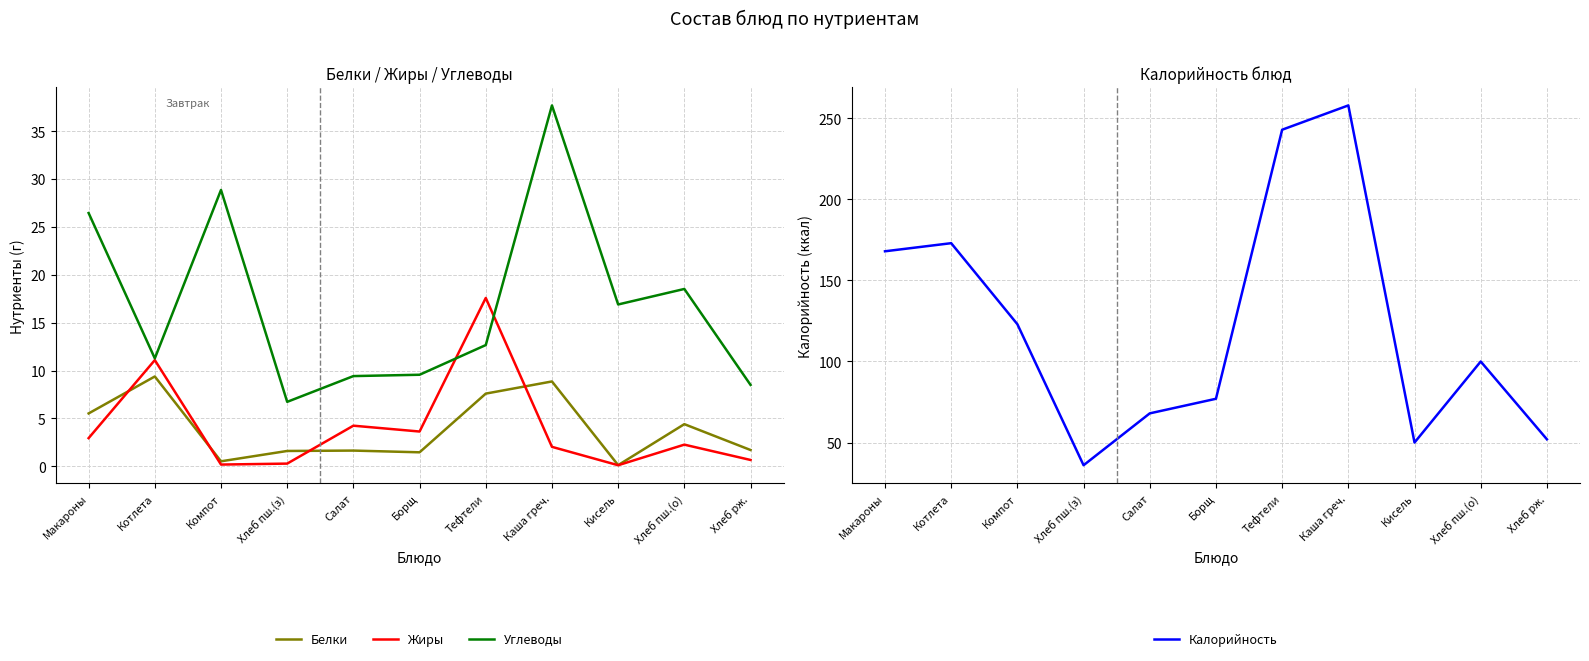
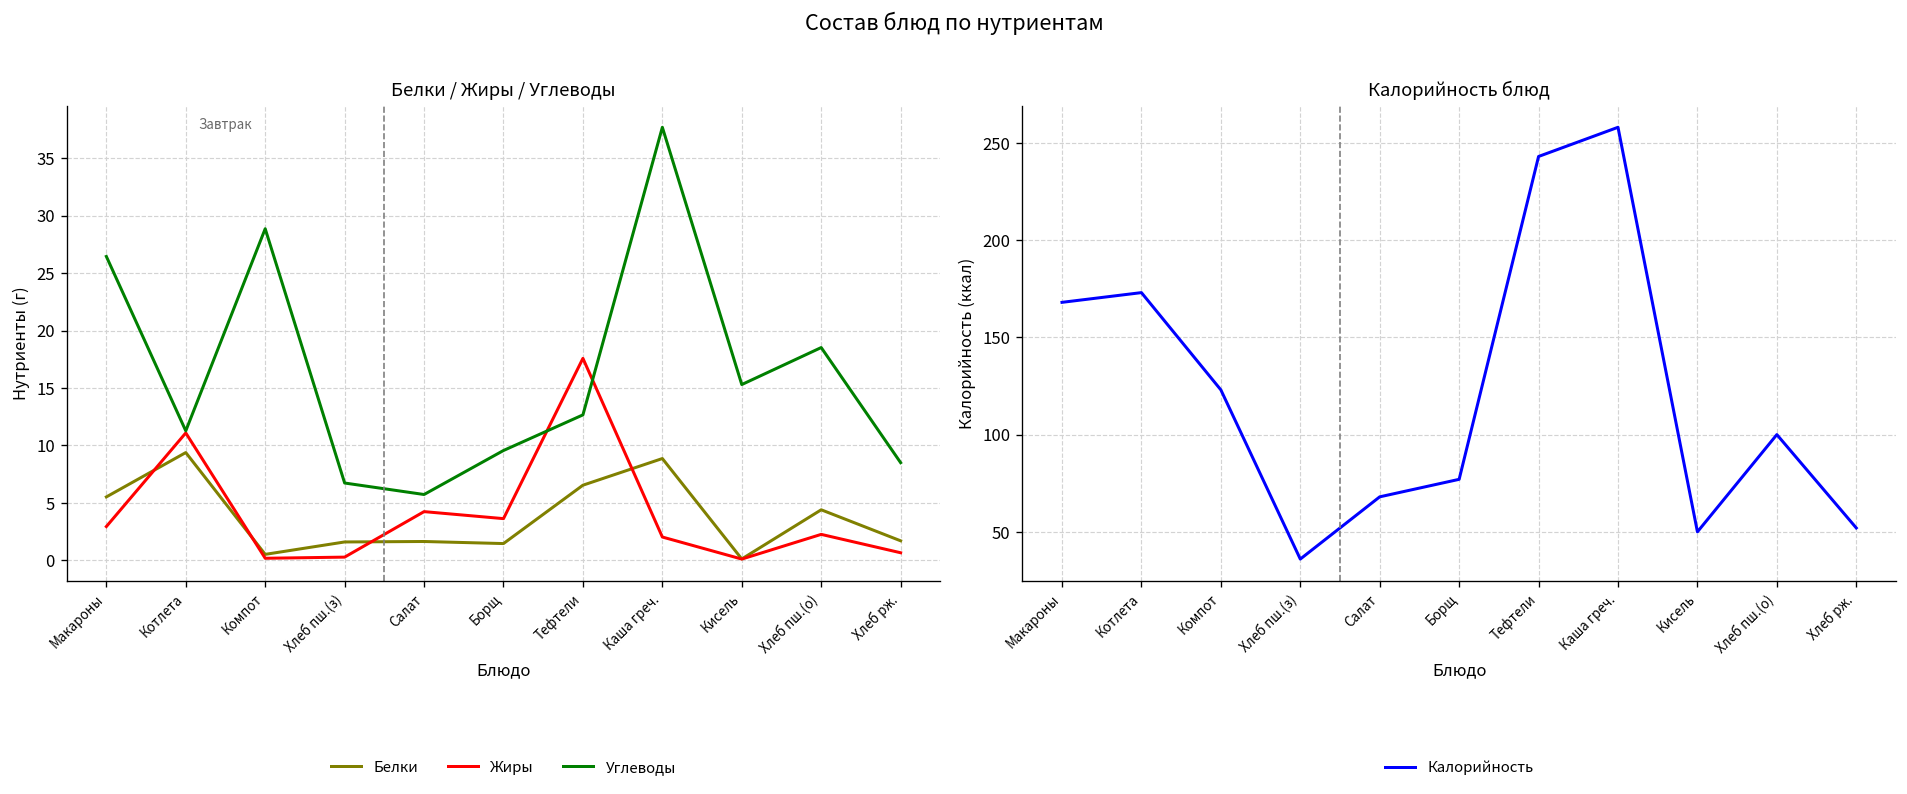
Белки / Жиры / Углеводы, Углеводы, Салат: 9 -> 6
Белки / Жиры / Углеводы, Белки, Тефтели: 8 -> 7
Белки / Жиры / Углеводы, Углеводы, Кисель: 17 -> 15
